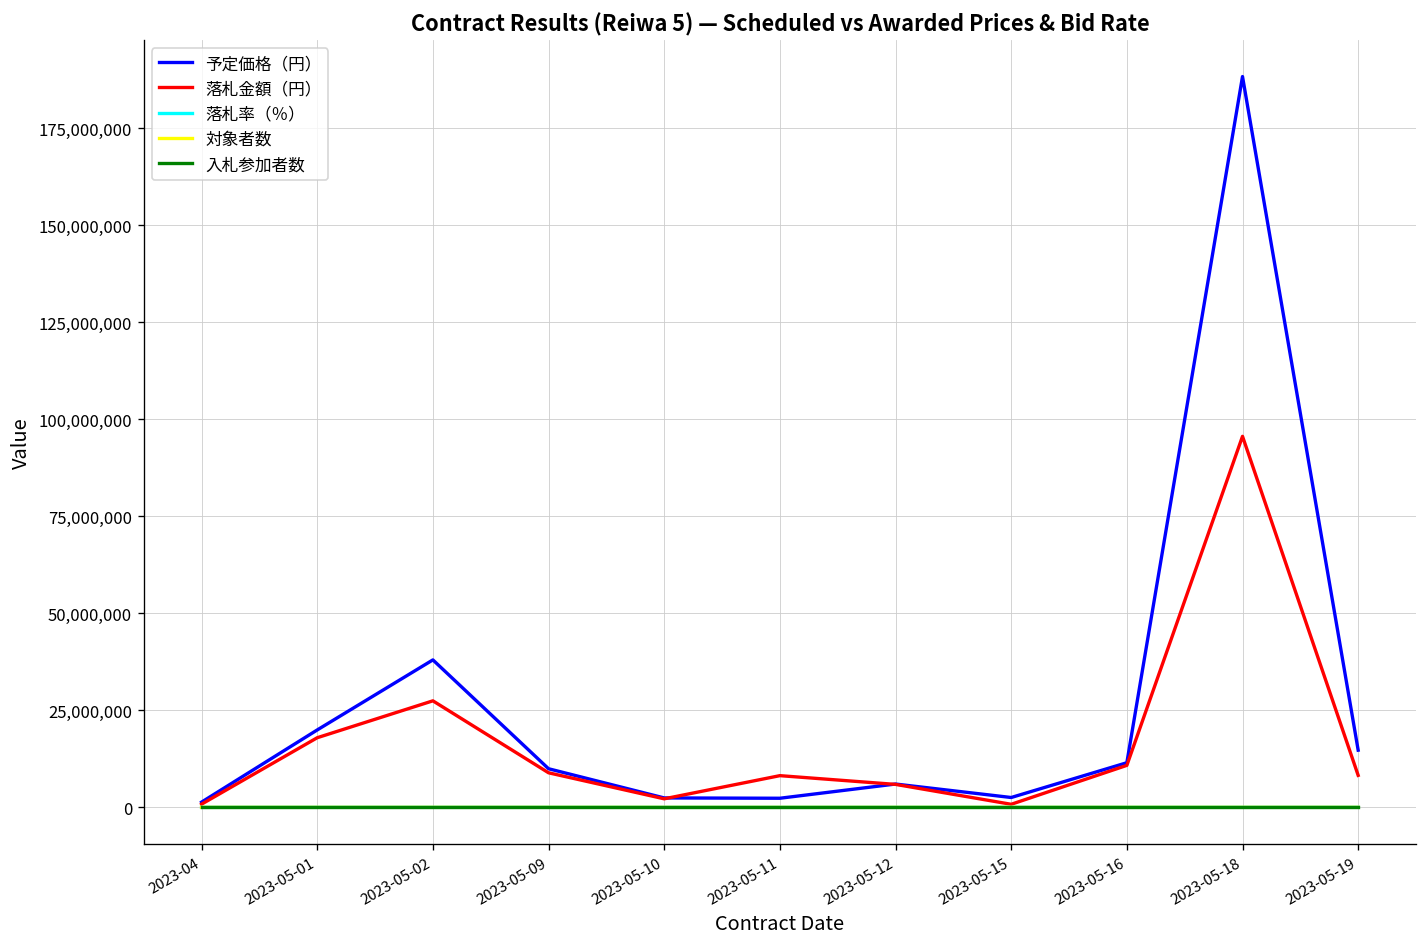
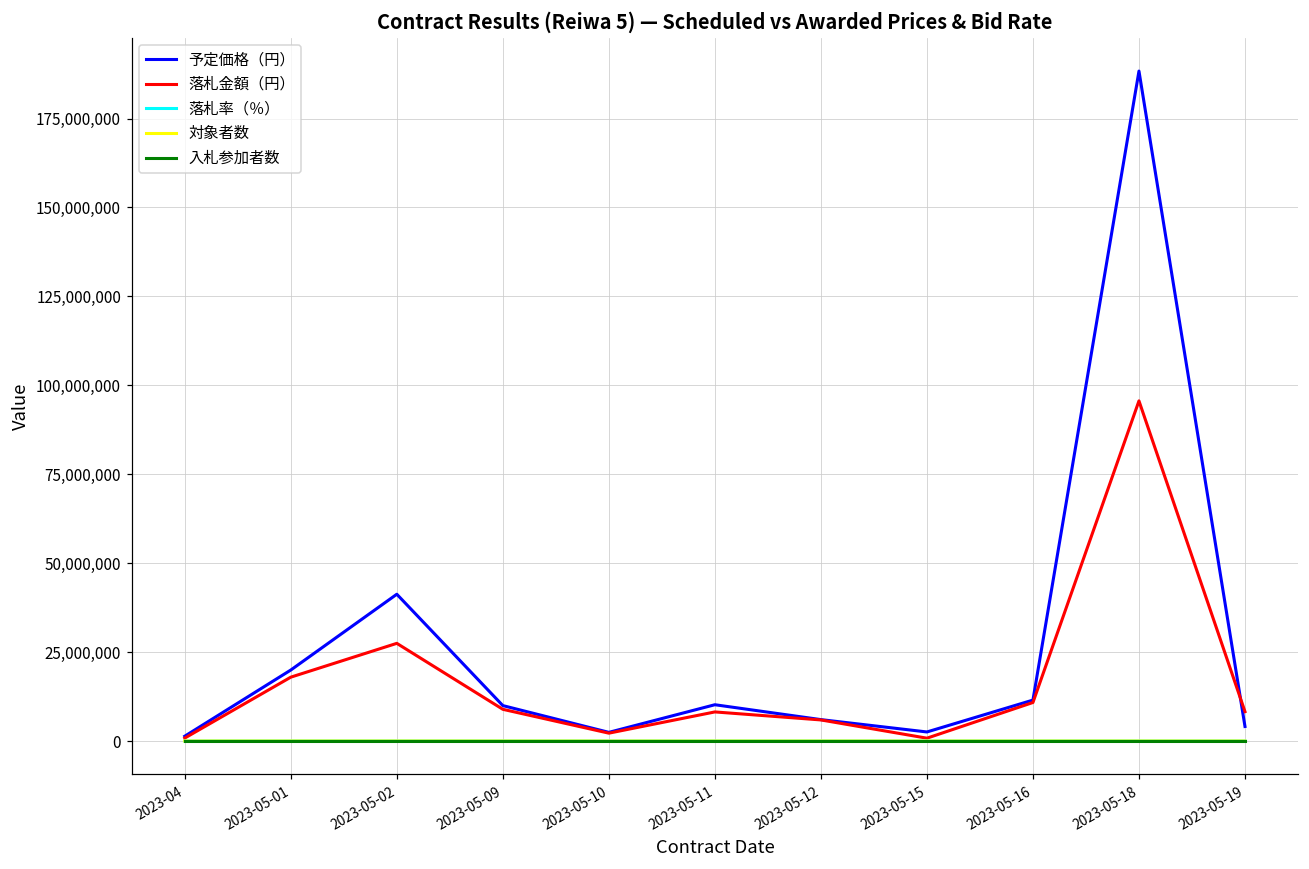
予定価格（円）, 2023-05-02: 38,000,000 -> 41,000,000
予定価格（円）, 2023-05-11: 2,000,000 -> 10,000,000
予定価格（円）, 2023-05-19: 15,000,000 -> 4,000,000
